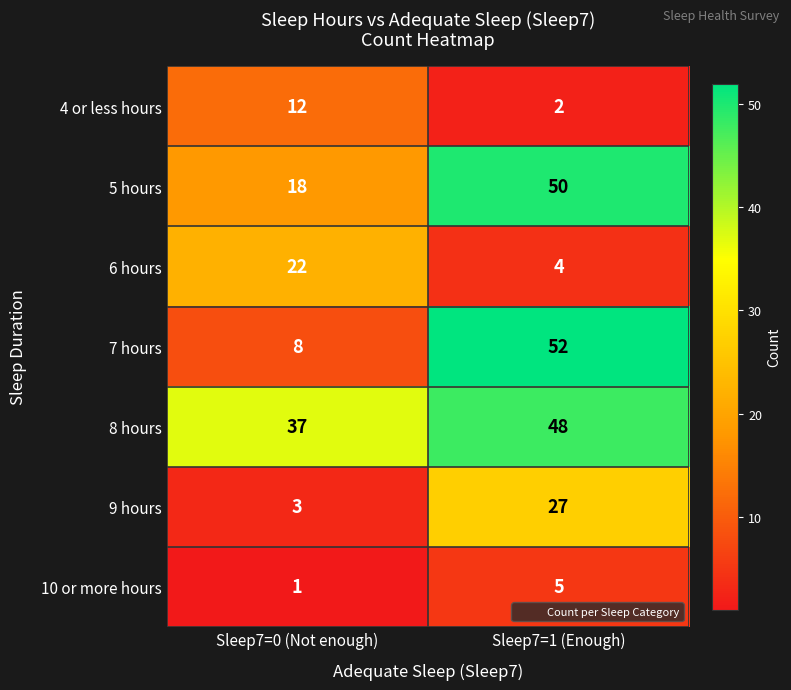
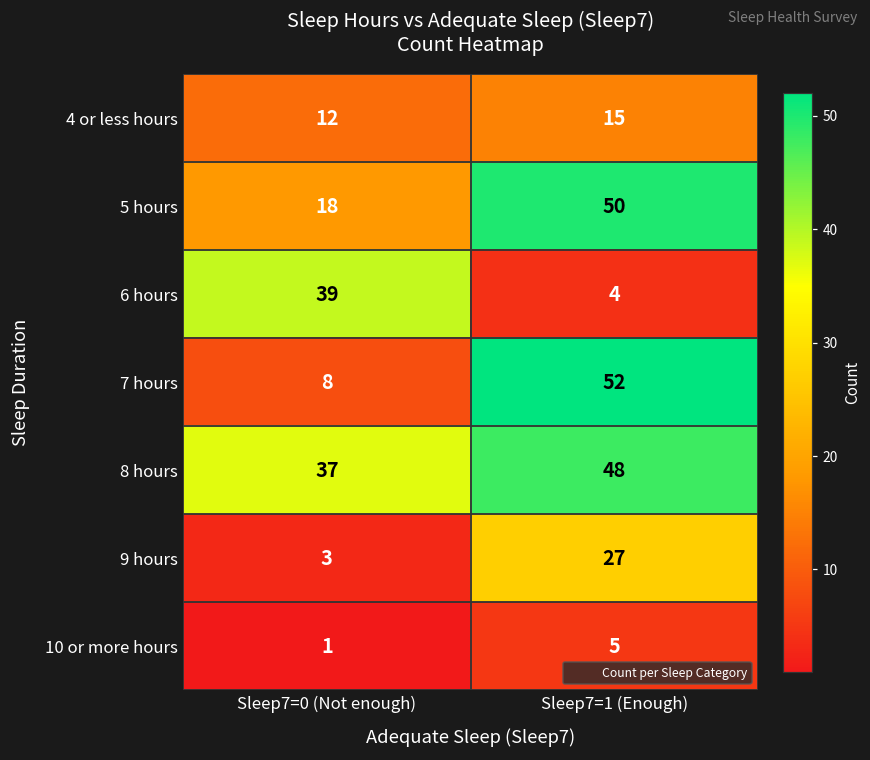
4 or less hours, Sleep7=1 (Enough): 2 -> 15
6 hours, Sleep7=0 (Not enough): 22 -> 39
